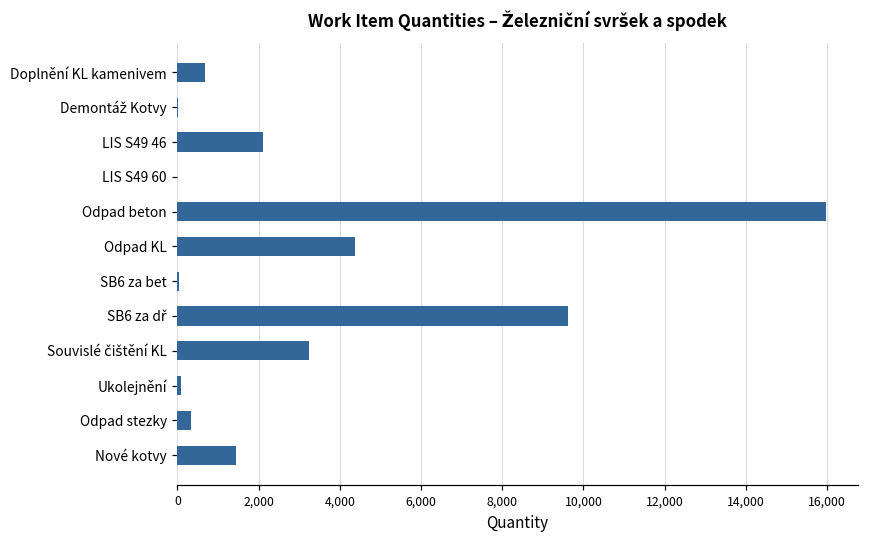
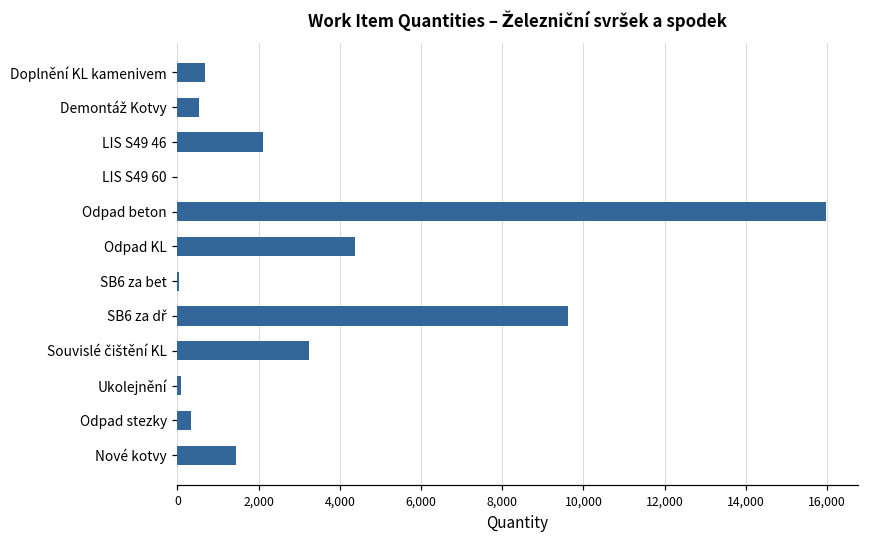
Demontáž Kotvy: 0 -> 500
